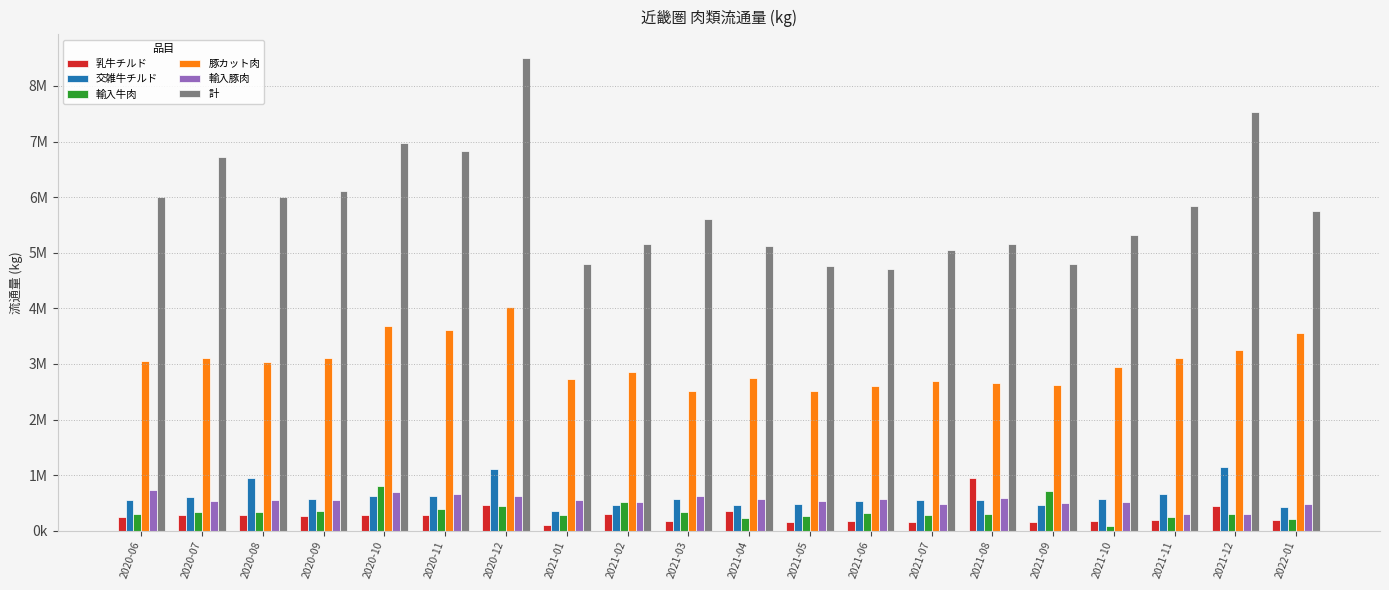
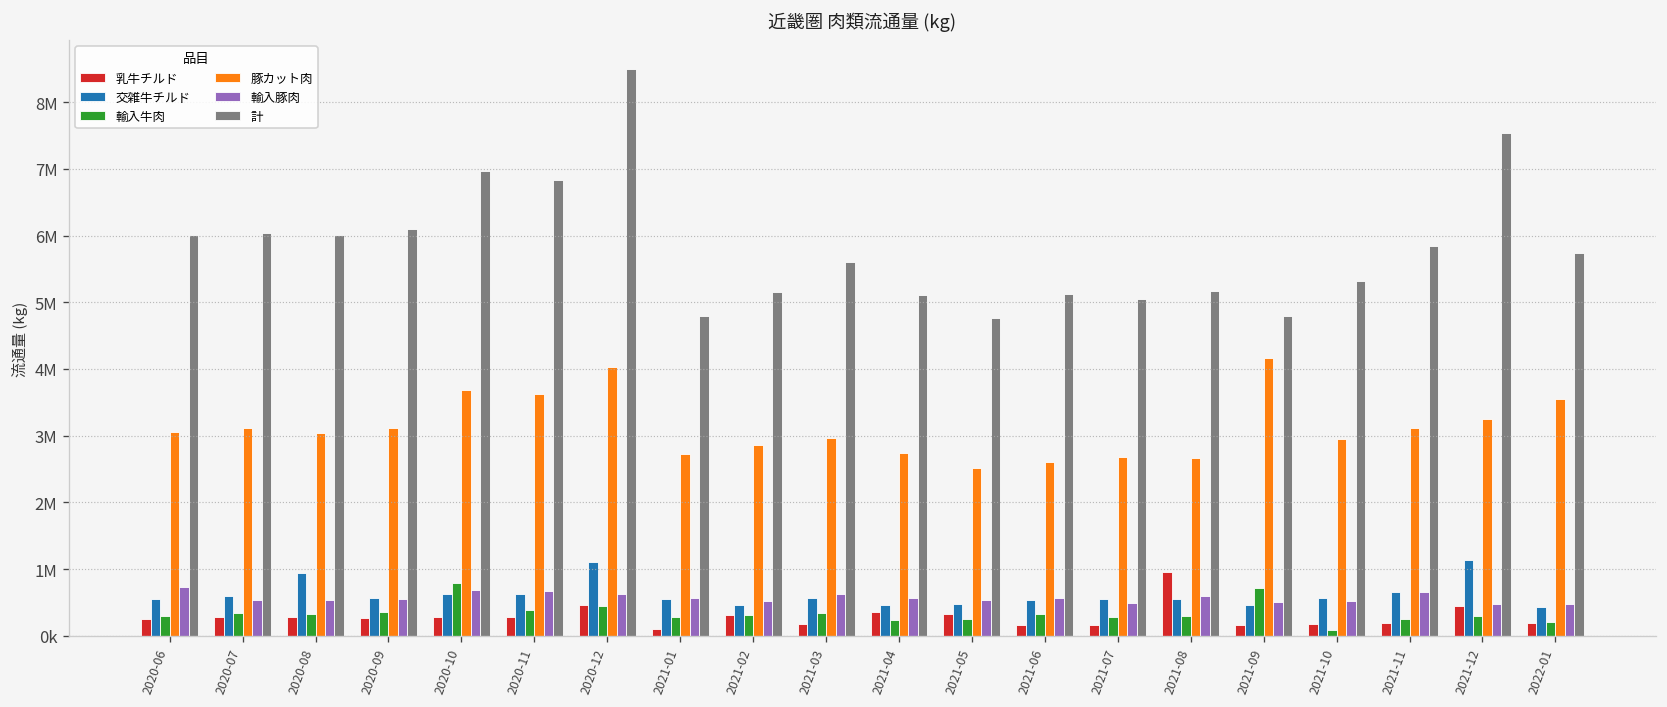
計, 2020-07: 6700000 -> 6000000
交雑牛チルド, 2021-01: 400000 -> 500000
輸入牛肉, 2021-02: 500000 -> 300000
豚カット肉, 2021-03: 2500000 -> 3000000
乳牛チルド, 2021-05: 200000 -> 300000
計, 2021-06: 4700000 -> 5100000
豚カット肉, 2021-09: 2600000 -> 4200000
輸入豚肉, 2021-11: 300000 -> 700000
輸入豚肉, 2021-12: 300000 -> 500000
